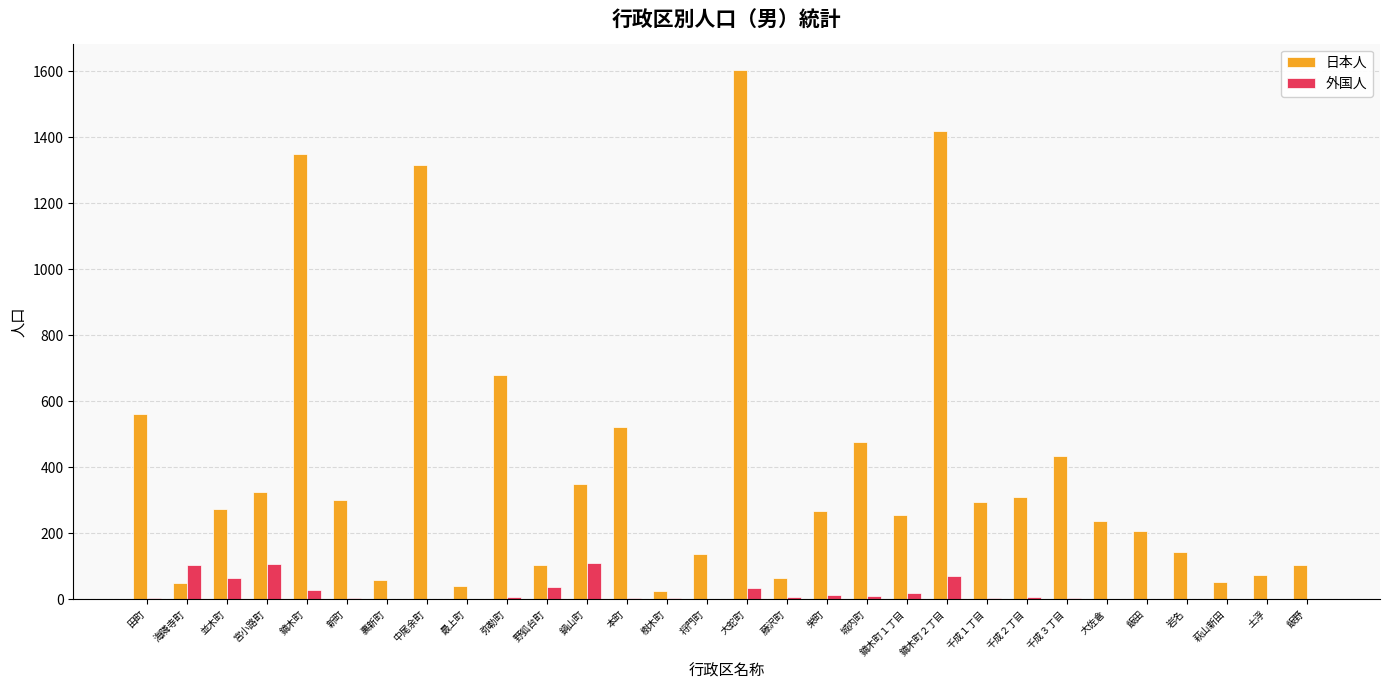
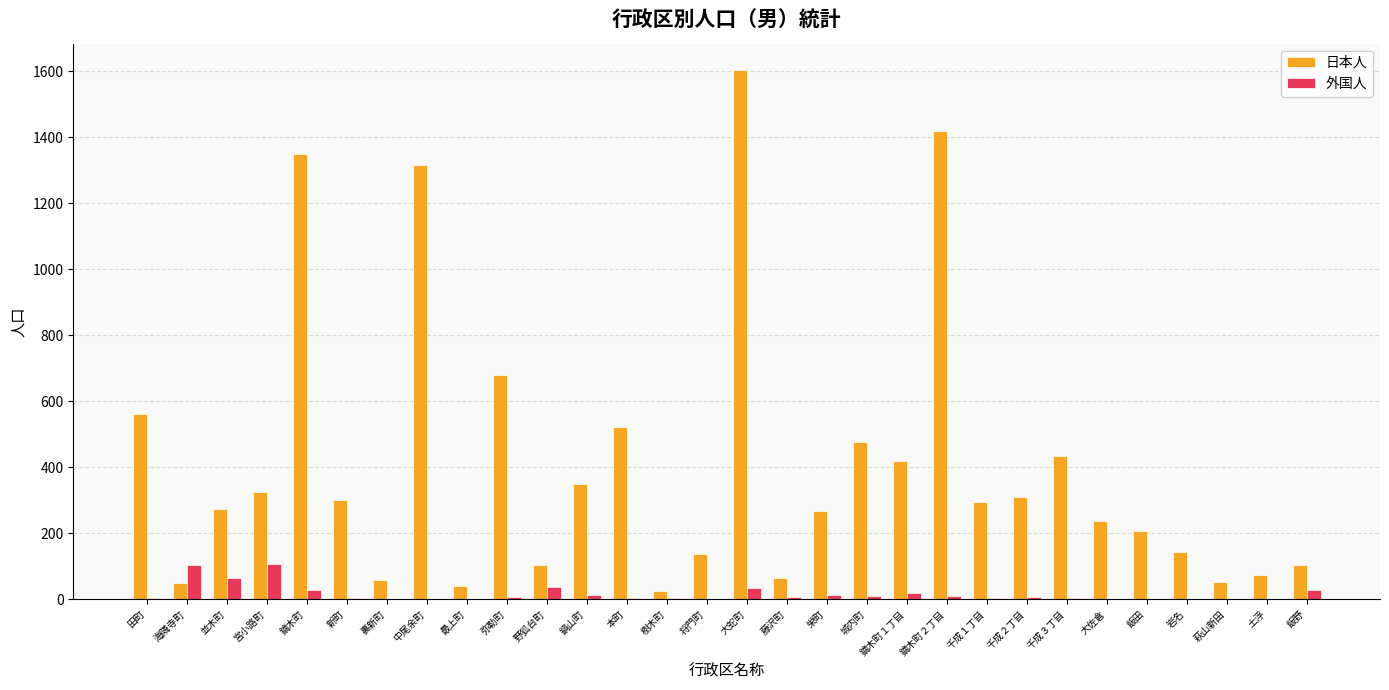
外国人, 鍋山町: 110 -> 10
日本人, 鏑木町１丁目: 250 -> 420
外国人, 鏑木町２丁目: 70 -> 10
外国人, 飯野: 0 -> 30
